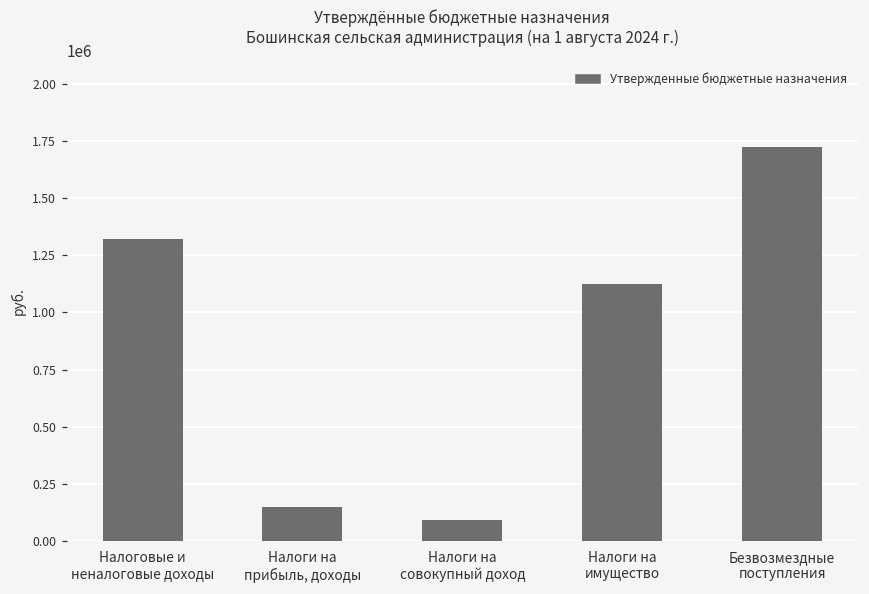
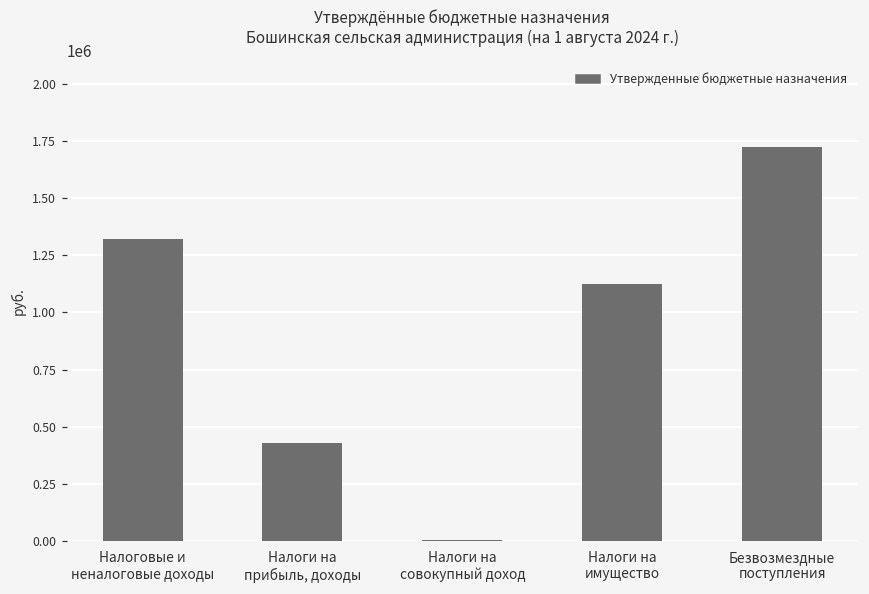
Налоги на прибыль, доходы: 150000 -> 430000
Налоги на совокупный доход: 90000 -> 0
